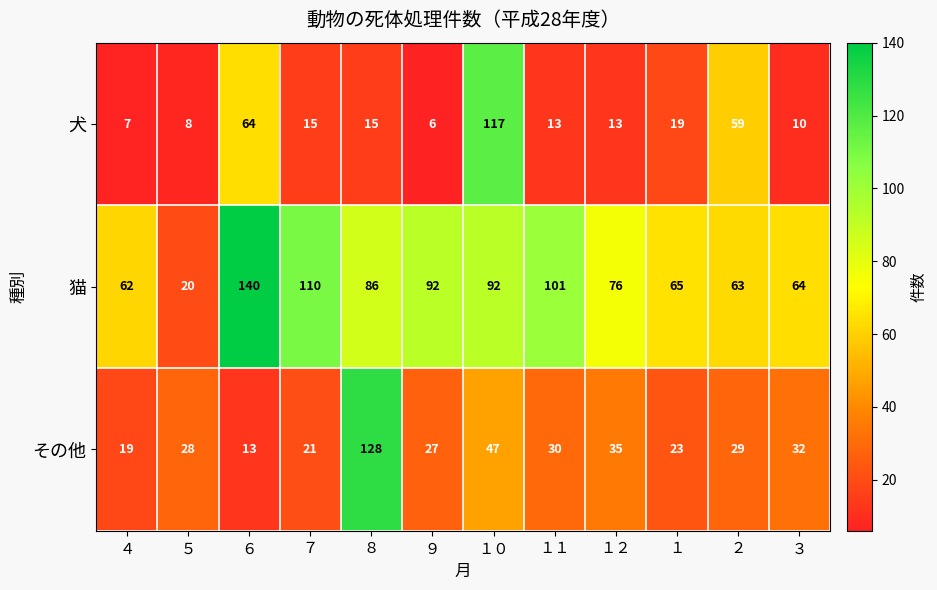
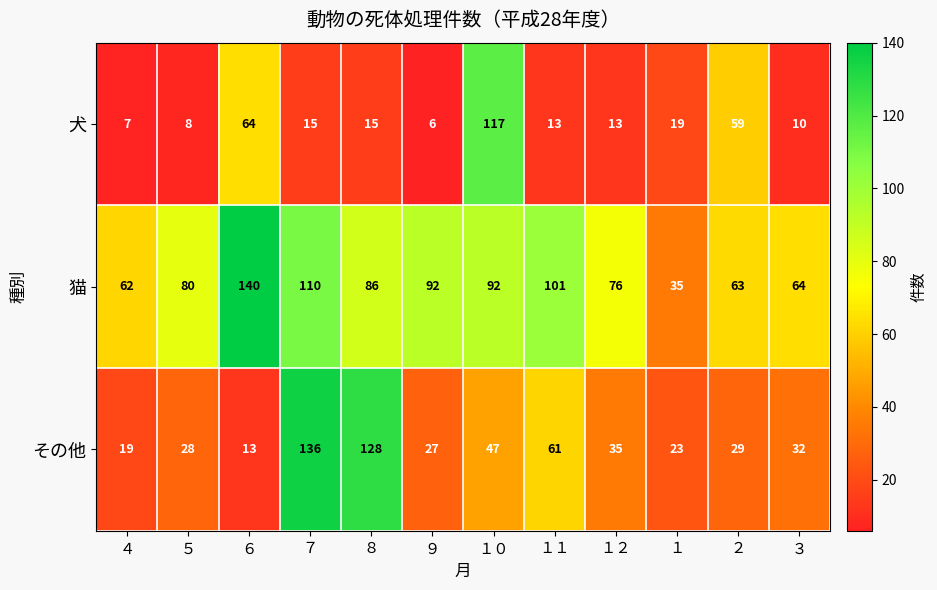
猫, ５: 20 -> 80
猫, １: 65 -> 35
その他, ７: 21 -> 136
その他, １１: 30 -> 61
